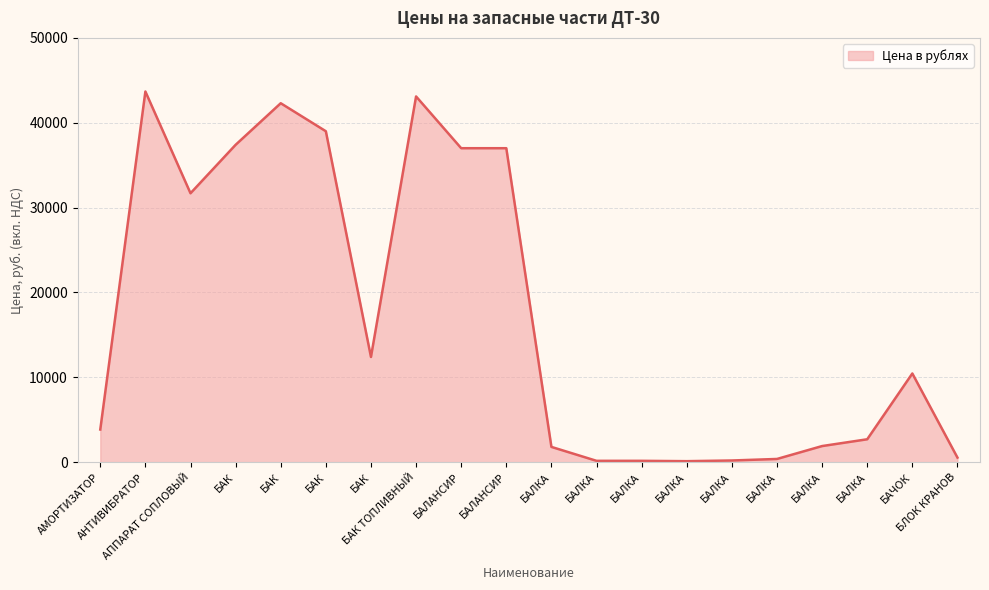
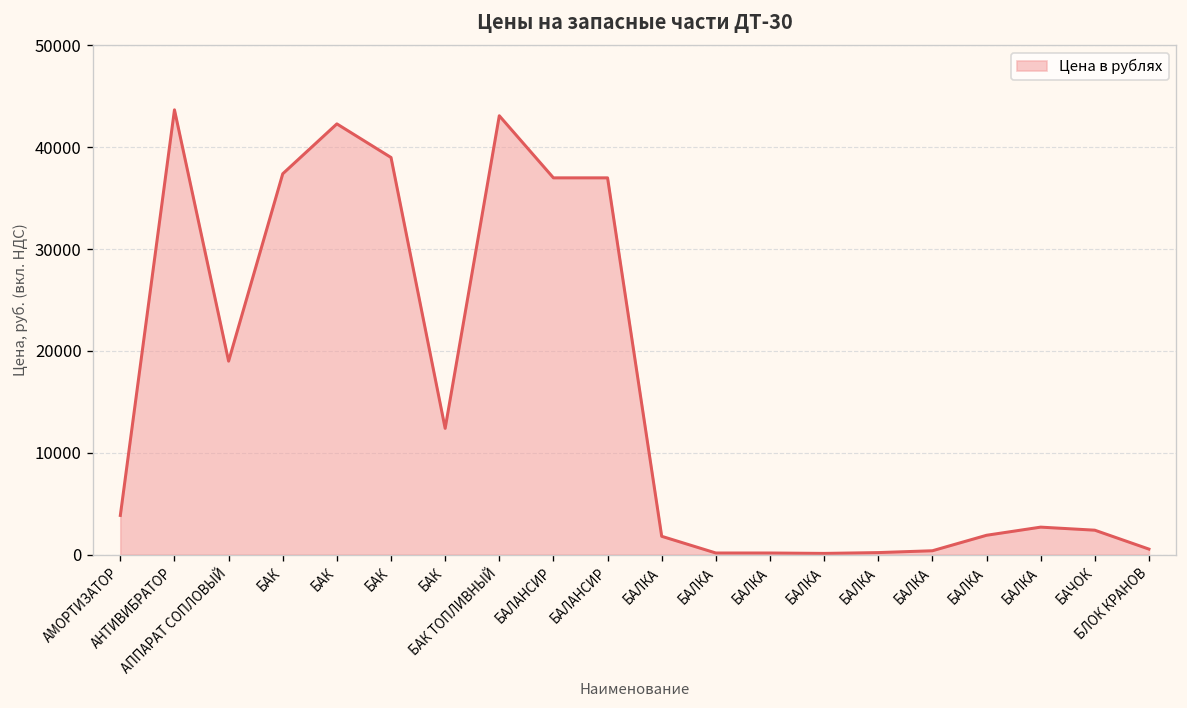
АППАРАТ СОПЛОВЫЙ: 32000 -> 19000
БАЧОК: 10000 -> 2000
